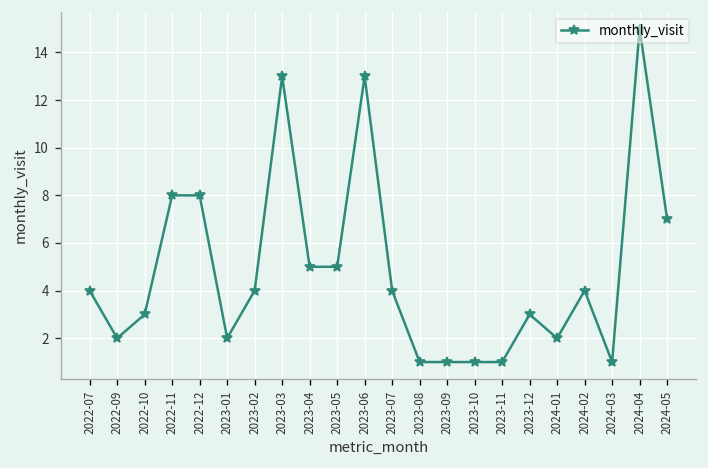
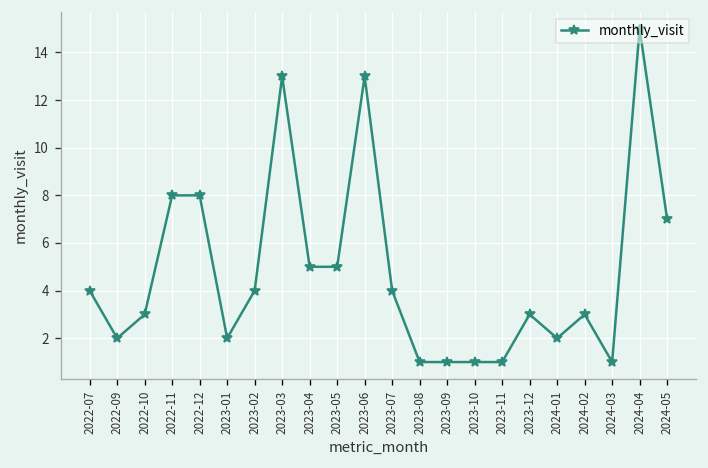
2024-02: 4 -> 3
